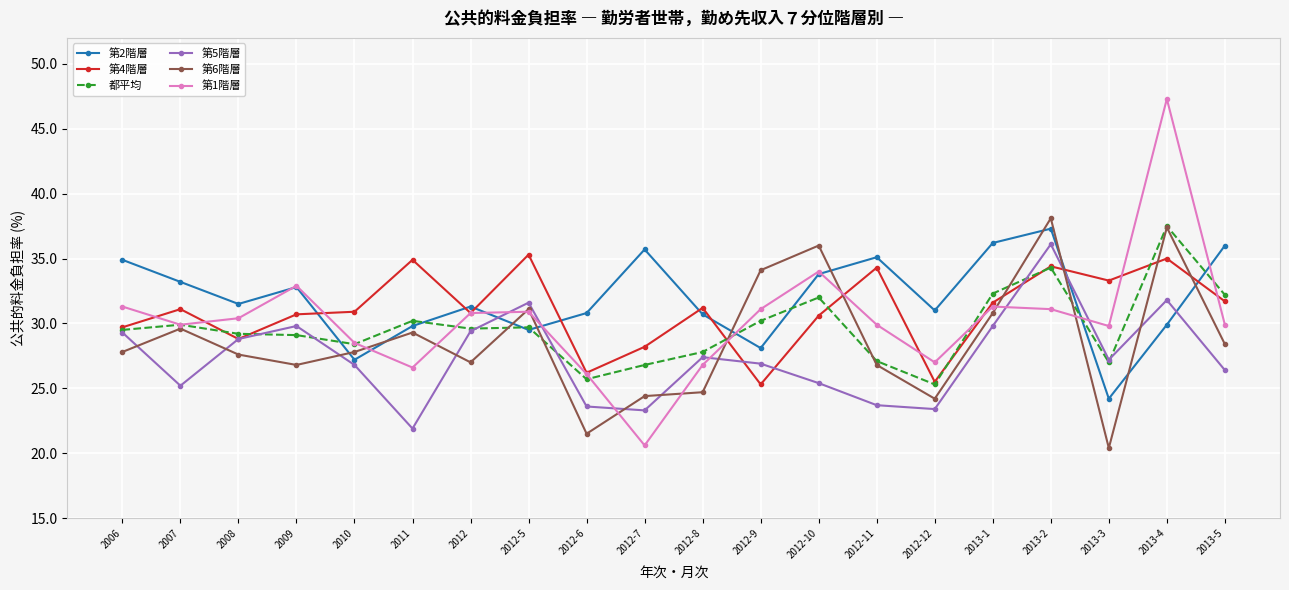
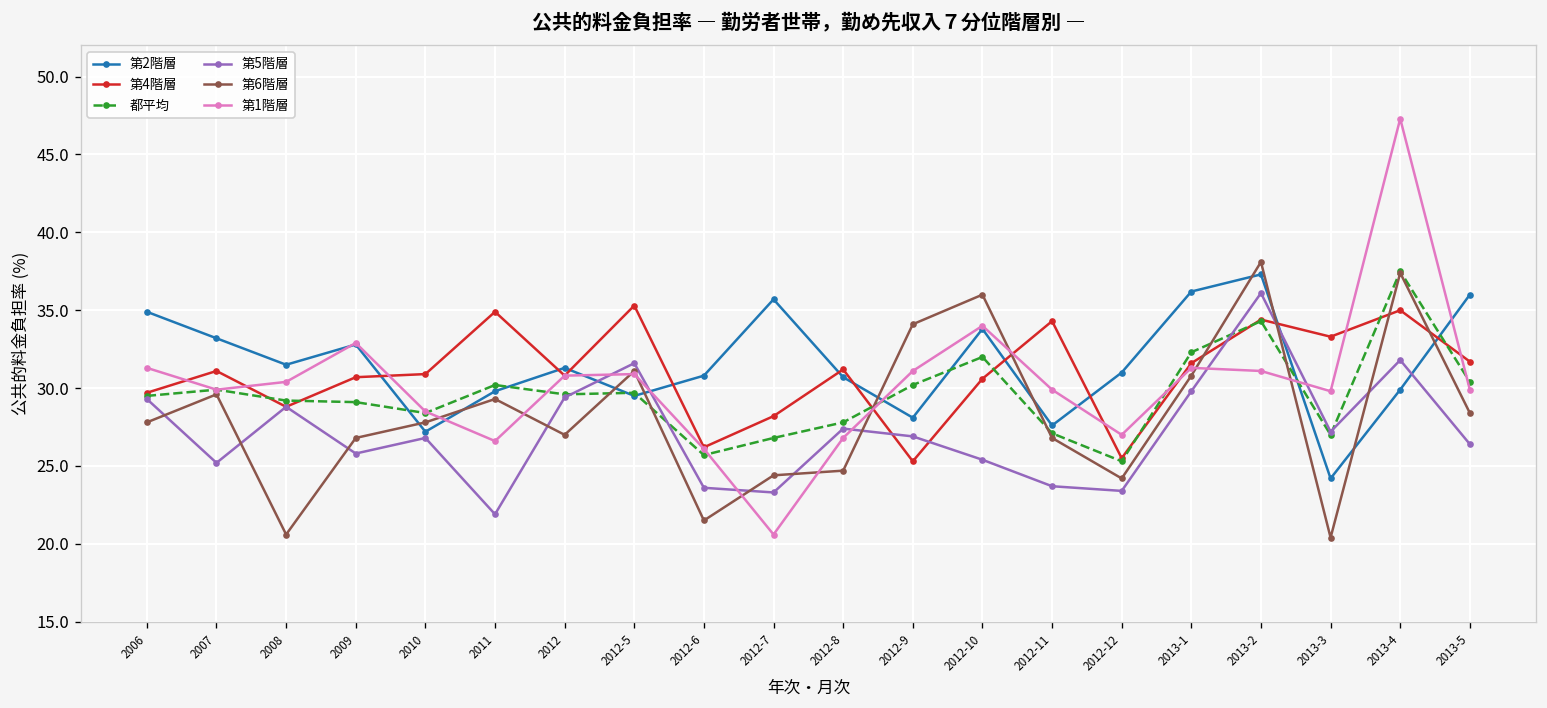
第6階層, 2008: 27.6 -> 20.6
第5階層, 2009: 29.8 -> 25.8
第2階層, 2012-11: 35.1 -> 27.6
都平均, 2013-5: 32.2 -> 30.4
